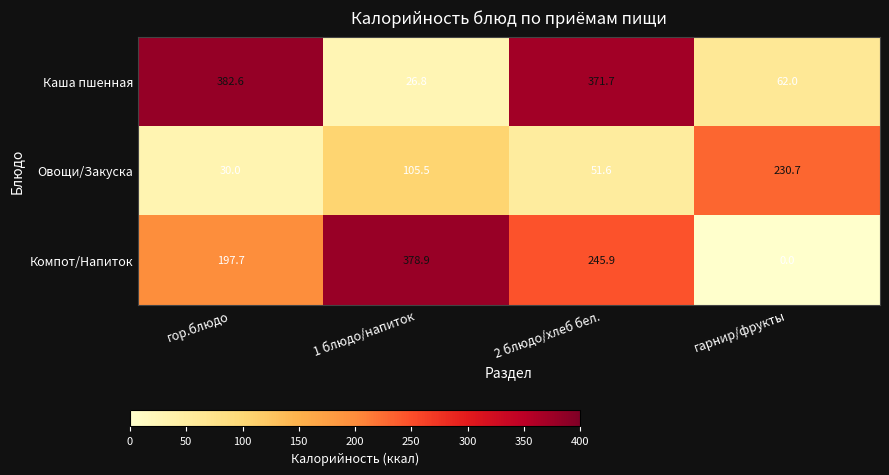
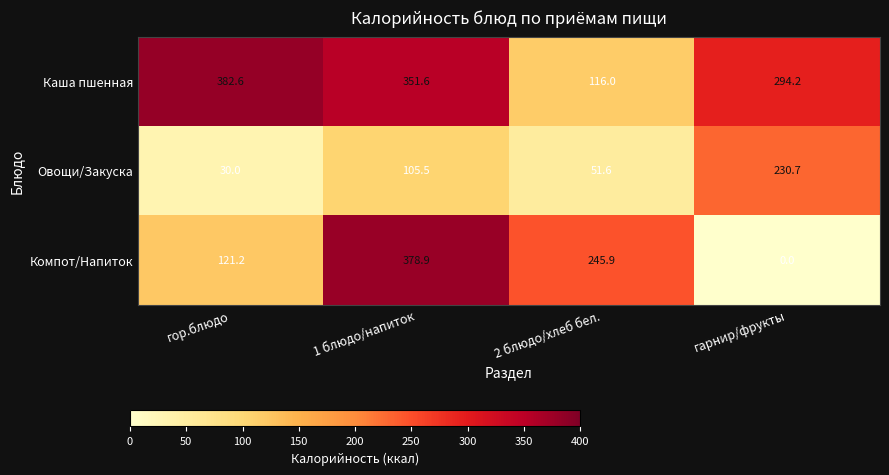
Каша пшенная, 1 блюдо/напиток: 26.8 -> 351.6
Каша пшенная, 2 блюдо/хлеб бел.: 371.7 -> 116.0
Каша пшенная, гарнир/фрукты: 62.0 -> 294.2
Компот/Напиток, гор.блюдо: 197.7 -> 121.2
